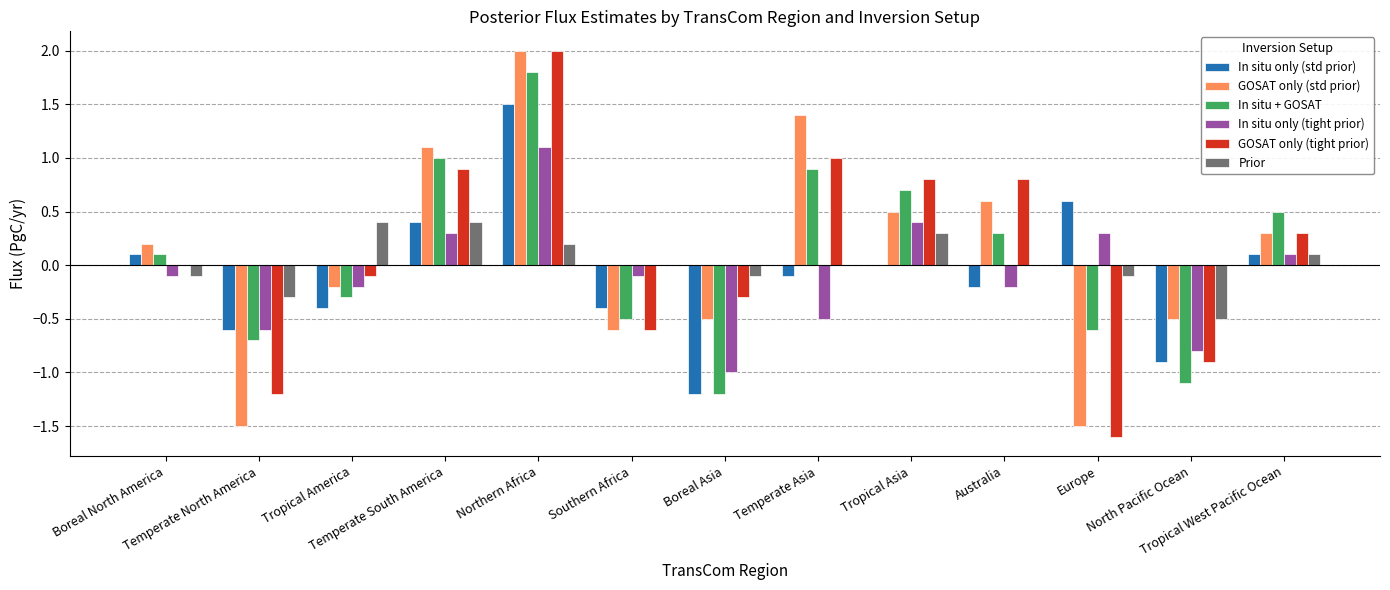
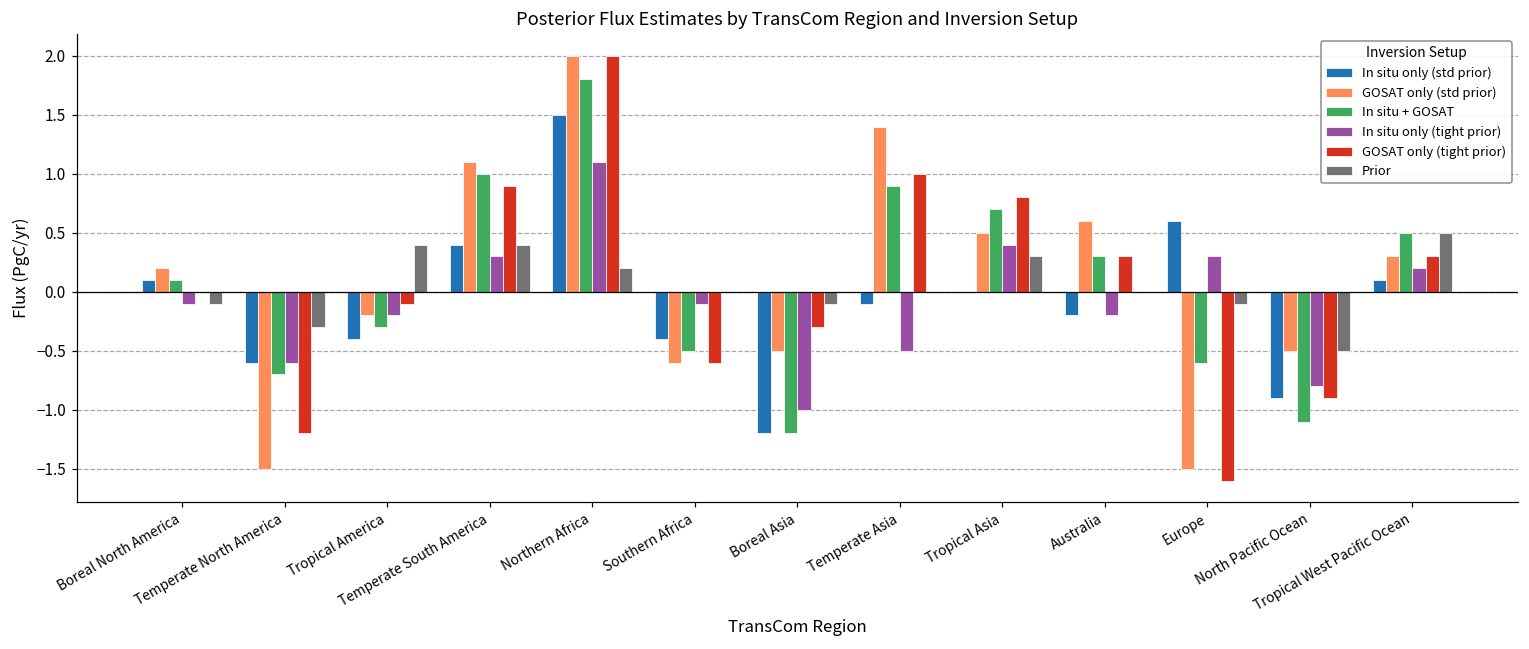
GOSAT only (tight prior), Australia: 0.8 -> 0.3
In situ only (tight prior), Tropical West Pacific Ocean: 0.1 -> 0.2
Prior, Tropical West Pacific Ocean: 0.1 -> 0.5
